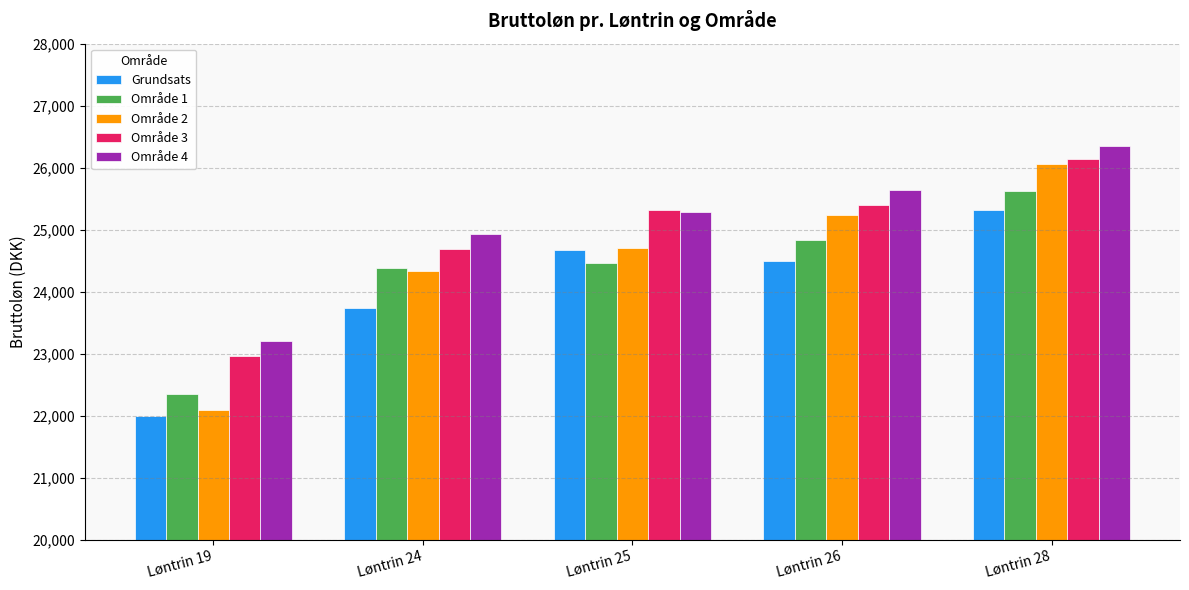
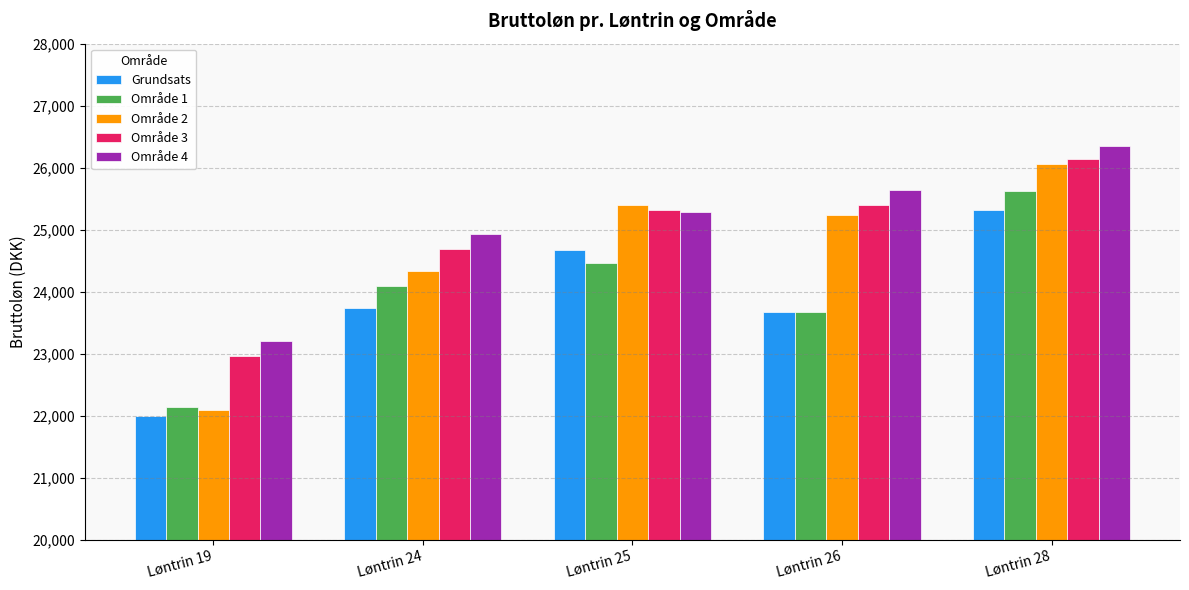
Område 1, Løntrin 19: 22,300 -> 22,100
Område 1, Løntrin 24: 24,400 -> 24,100
Område 2, Løntrin 25: 24,700 -> 25,400
Grundsats, Løntrin 26: 24,500 -> 23,700
Område 1, Løntrin 26: 24,800 -> 23,700
